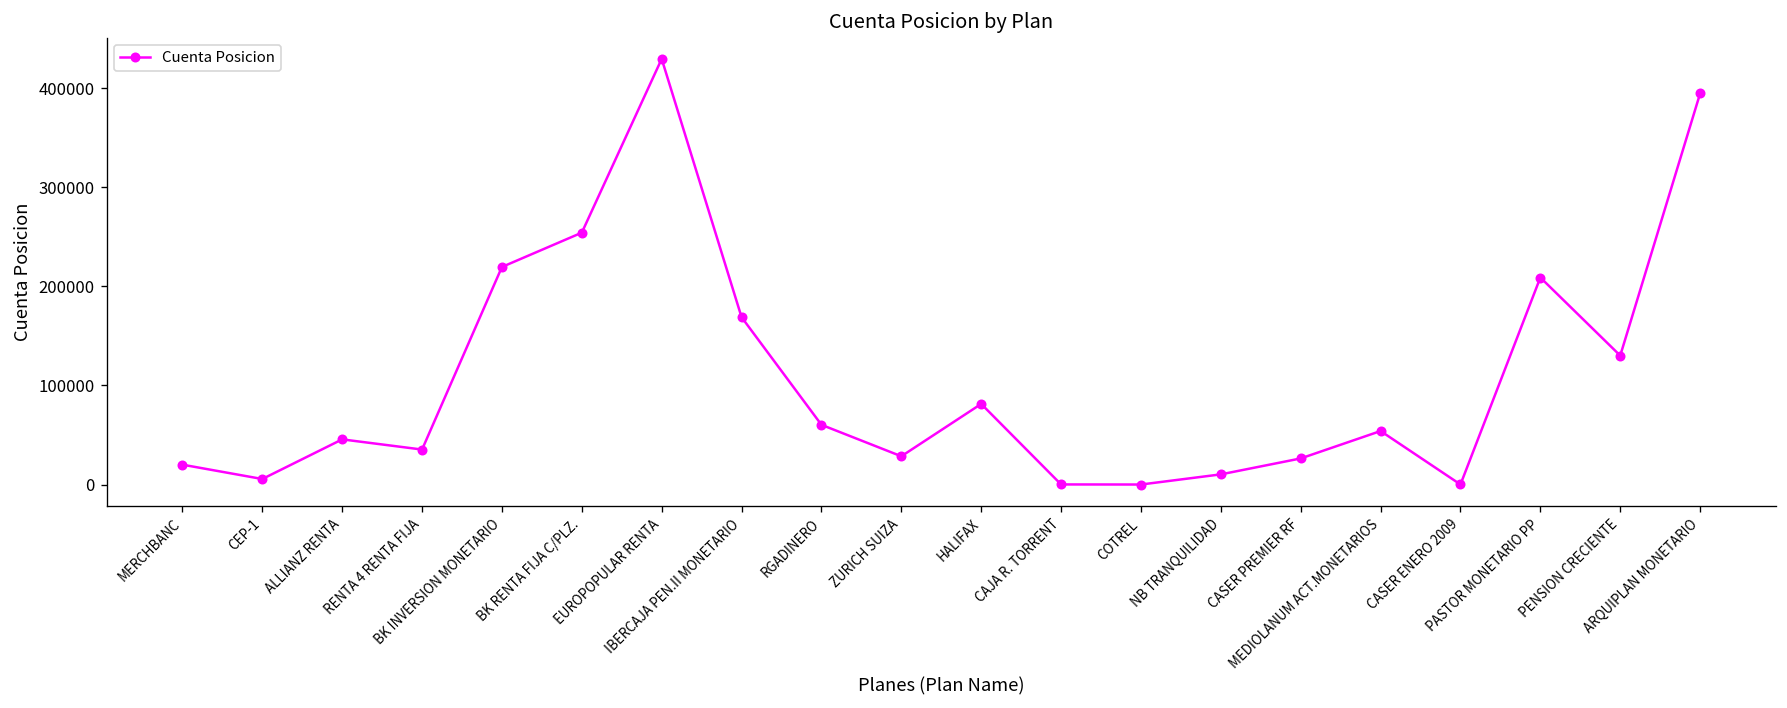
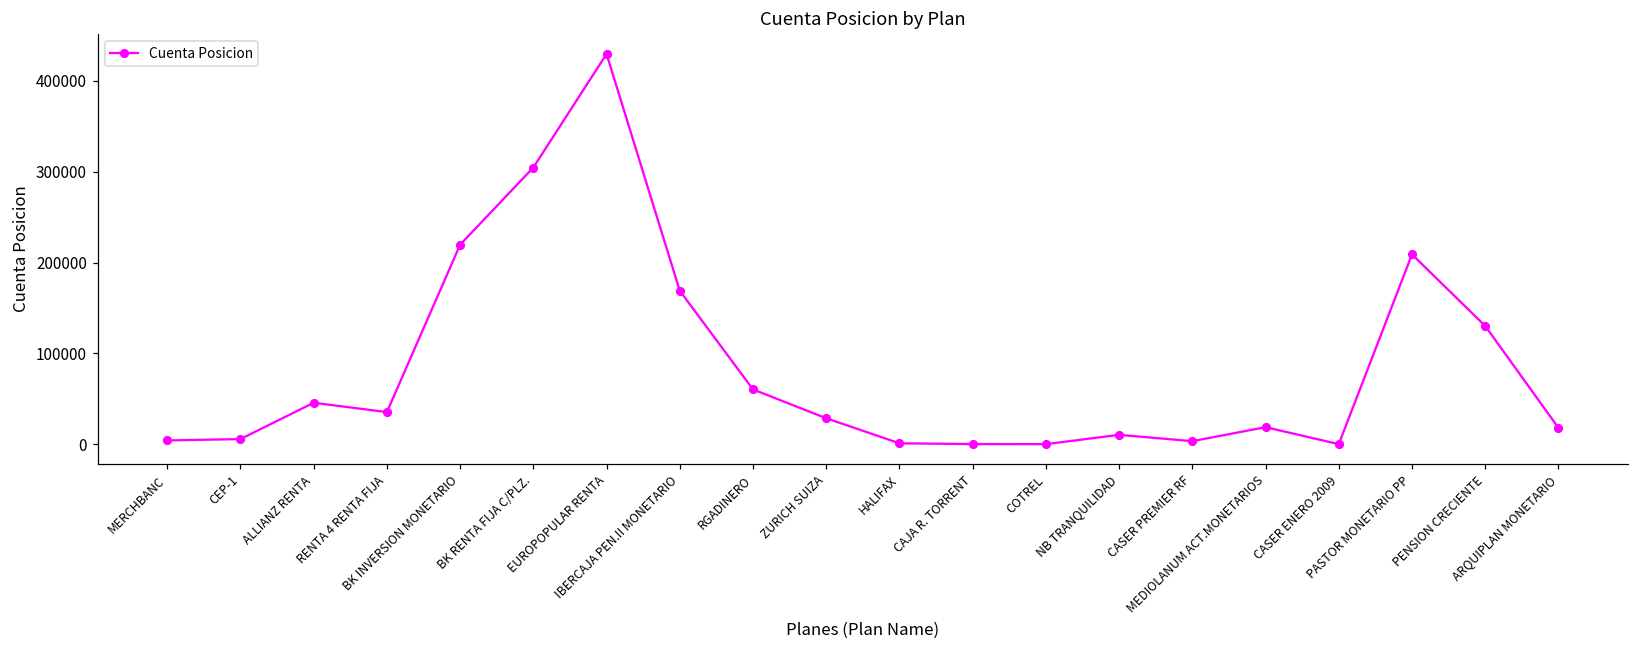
MERCHBANC: 20000 -> 0
BK RENTA FIJA C/PLZ.: 250000 -> 300000
HALIFAX: 80000 -> 0
CASER PREMIER RF: 30000 -> 0
MEDIOLANUM ACT.MONETARIOS: 50000 -> 20000
ARQUIPLAN MONETARIO: 390000 -> 20000
